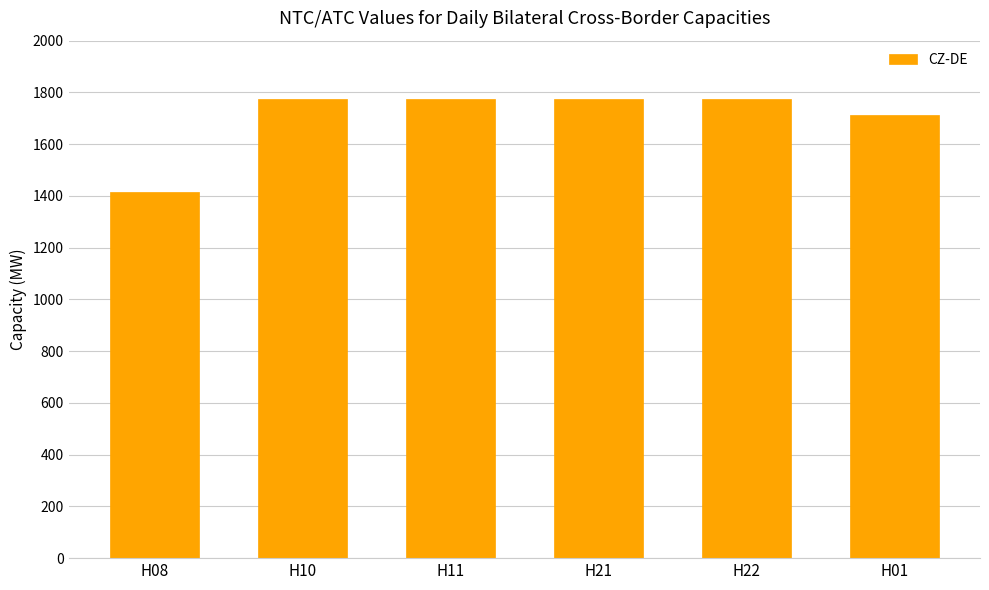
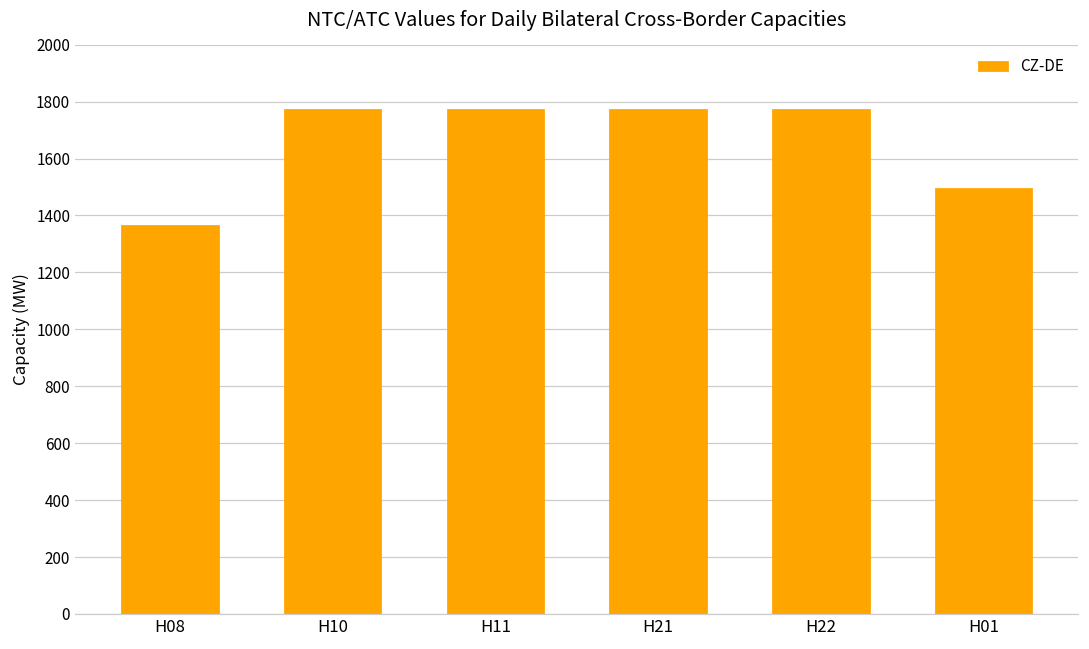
H08: 1420 -> 1370
H01: 1710 -> 1500
